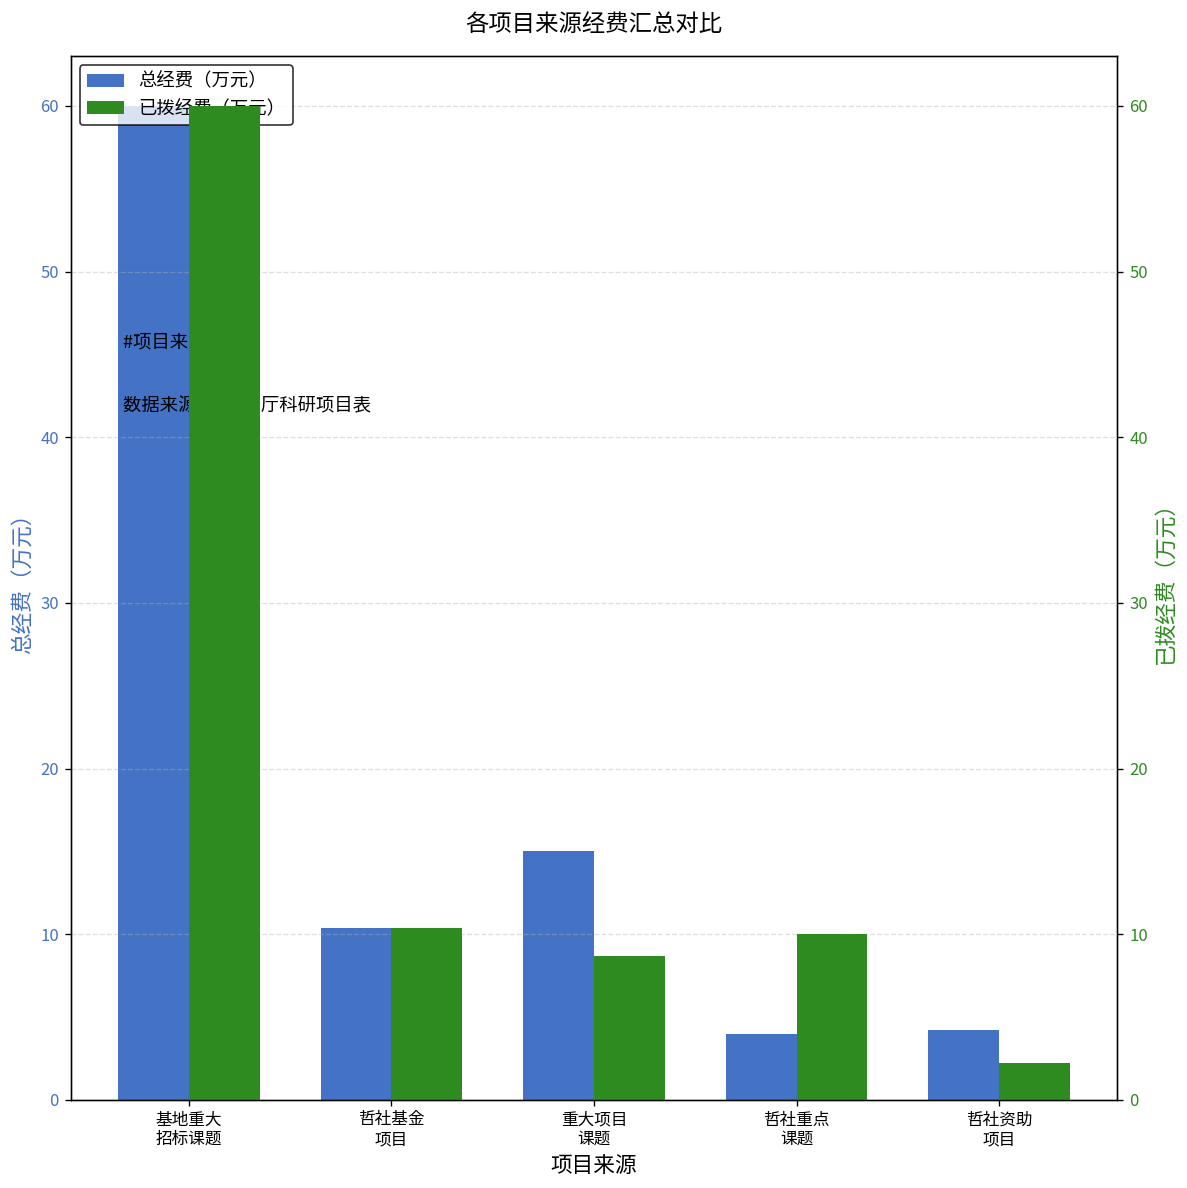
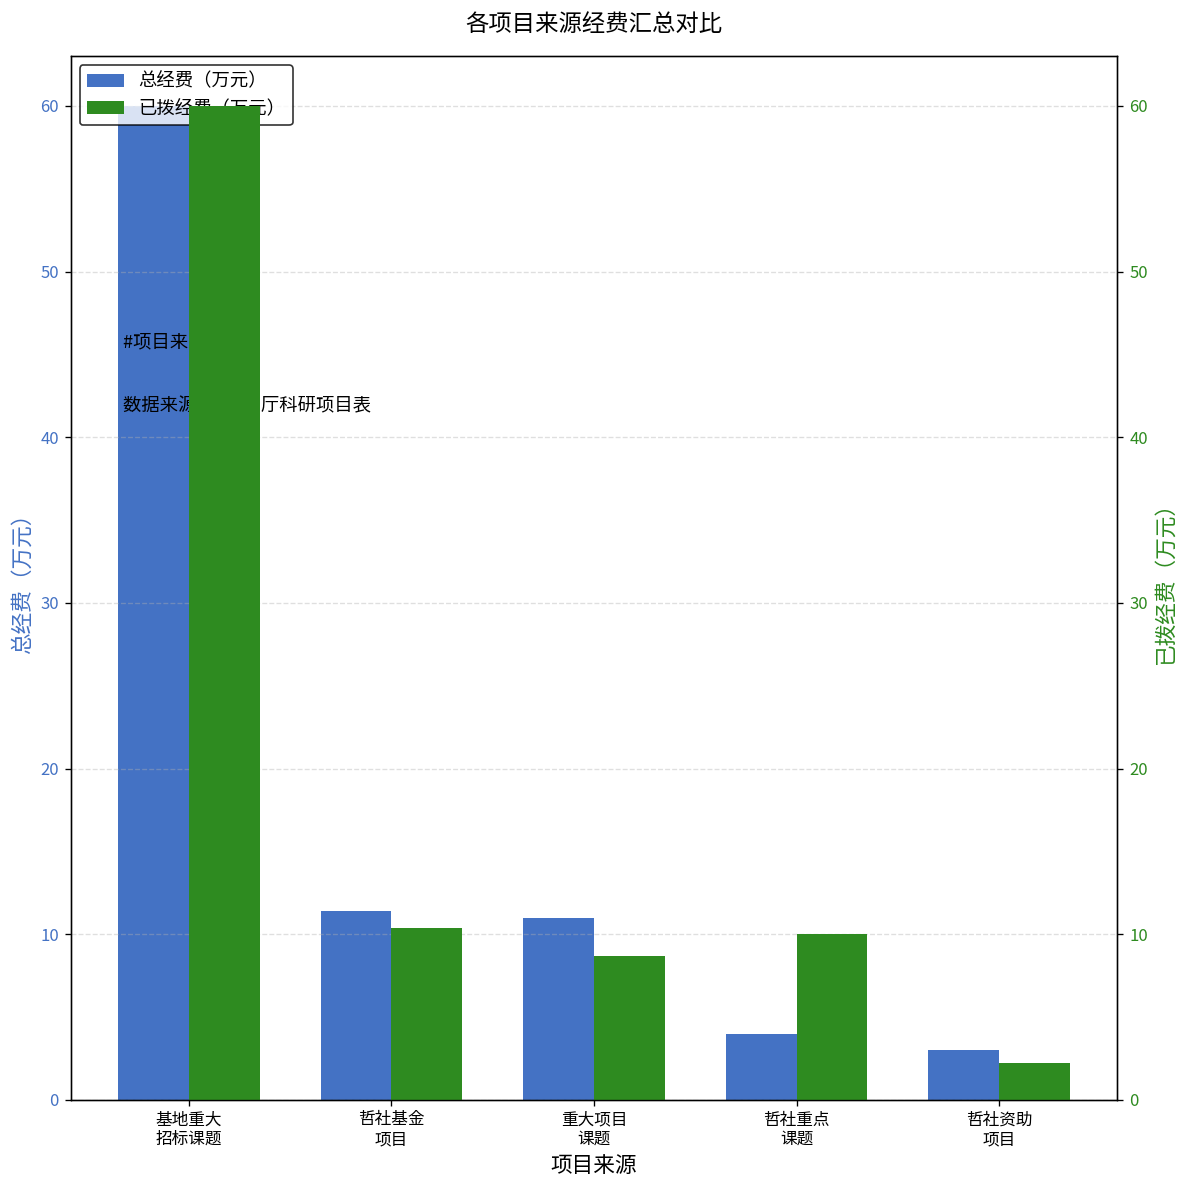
总经费（万元）, 哲社基金 项目: 10.4 -> 11.4
总经费（万元）, 重大项目 课题: 15 -> 11
总经费（万元）, 哲社资助 项目: 4.2 -> 3.0
